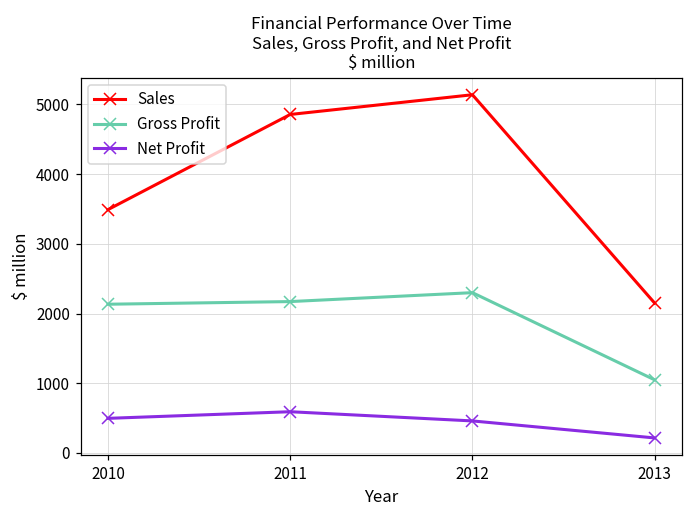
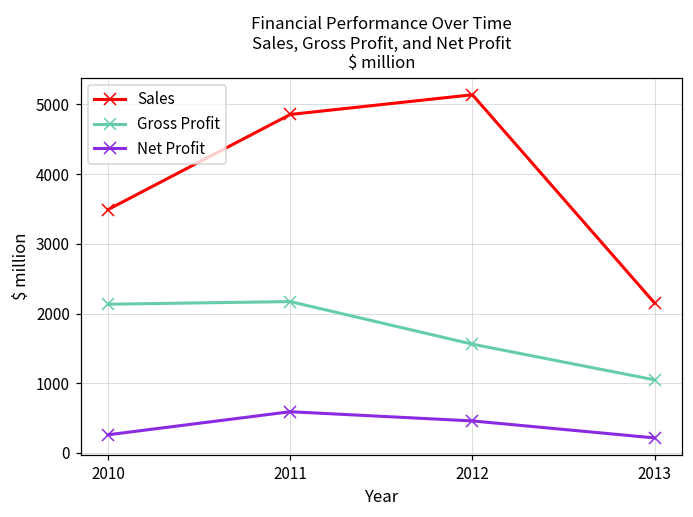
Net Profit, 2010: 500 -> 300
Gross Profit, 2012: 2300 -> 1600
